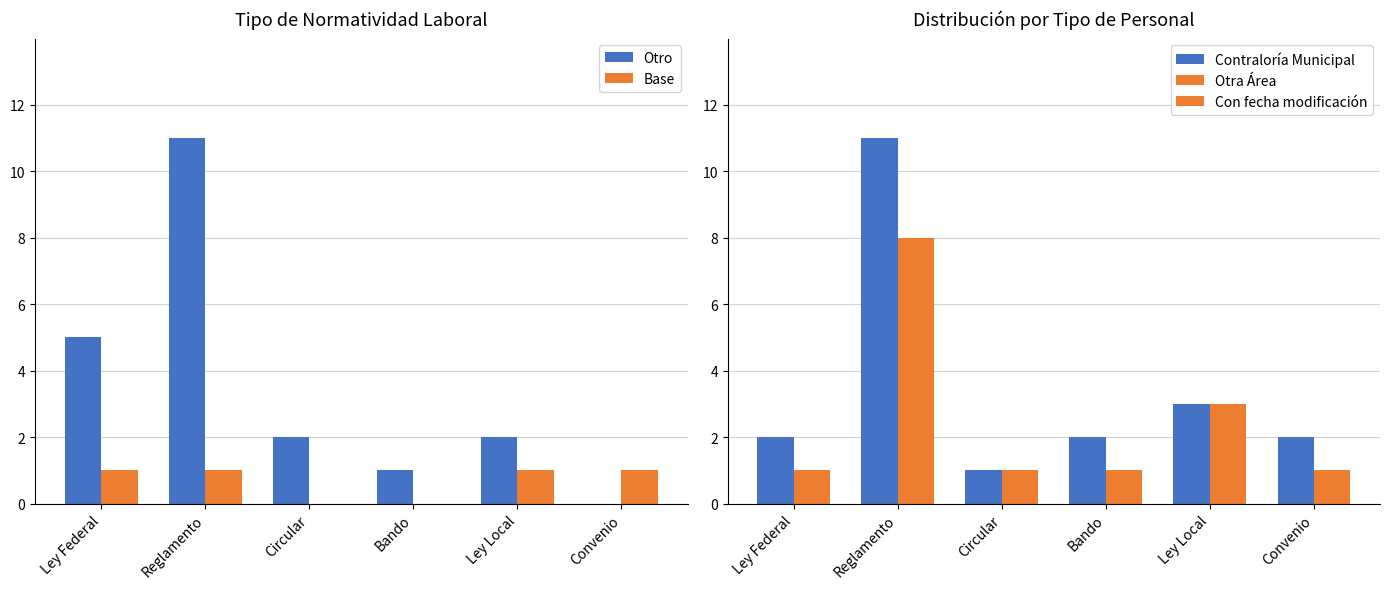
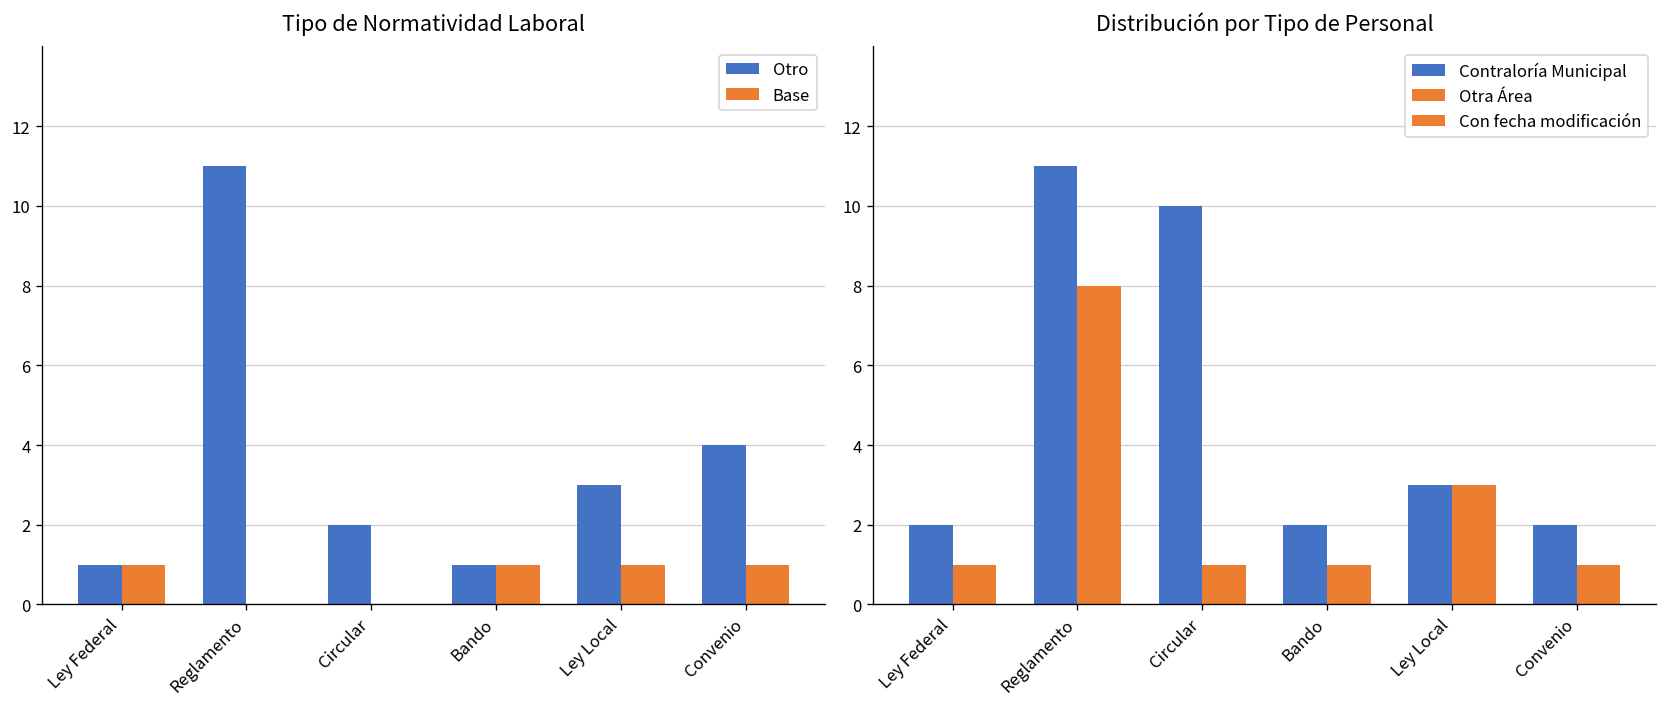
Tipo de Normatividad Laboral, Otro, Ley Federal: 5 -> 1
Tipo de Normatividad Laboral, Base, Reglamento: 1 -> 0
Tipo de Normatividad Laboral, Base, Bando: 0 -> 1
Tipo de Normatividad Laboral, Otro, Ley Local: 2 -> 3
Tipo de Normatividad Laboral, Otro, Convenio: 0 -> 4
Distribución por Tipo de Personal, Contraloría Municipal, Circular: 1 -> 10
